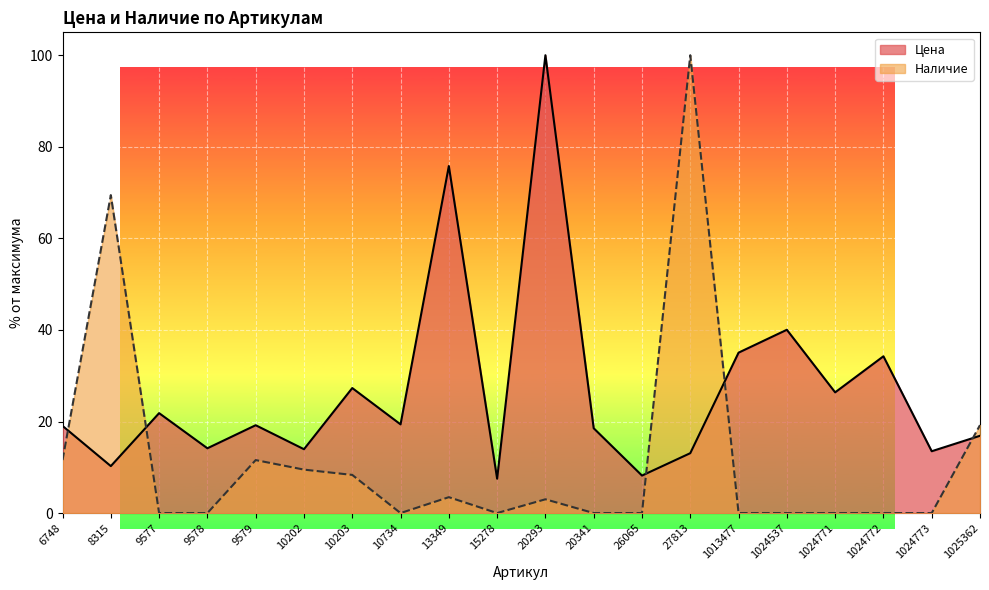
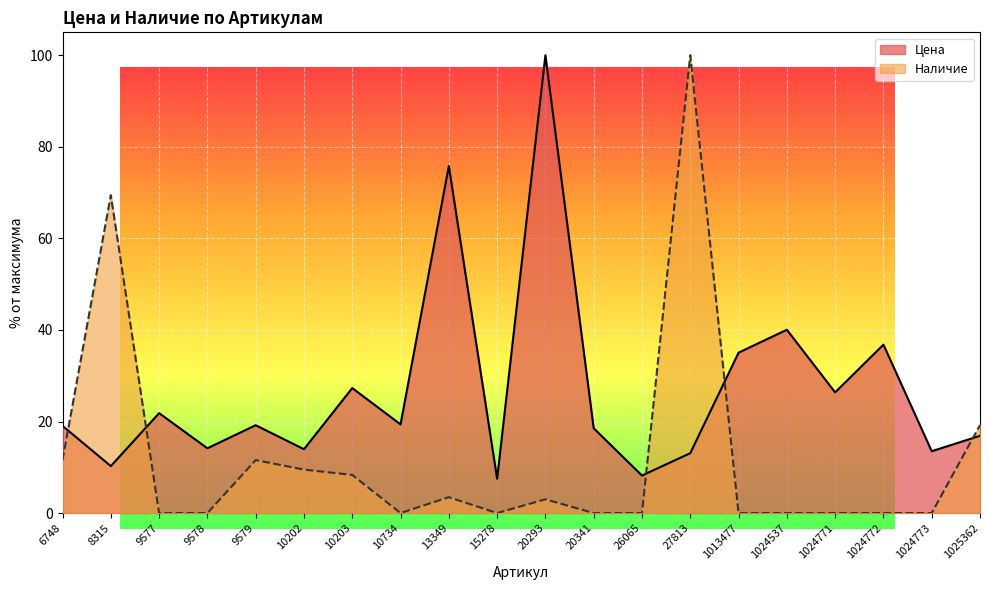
Цена, 1024772: 34 -> 37
